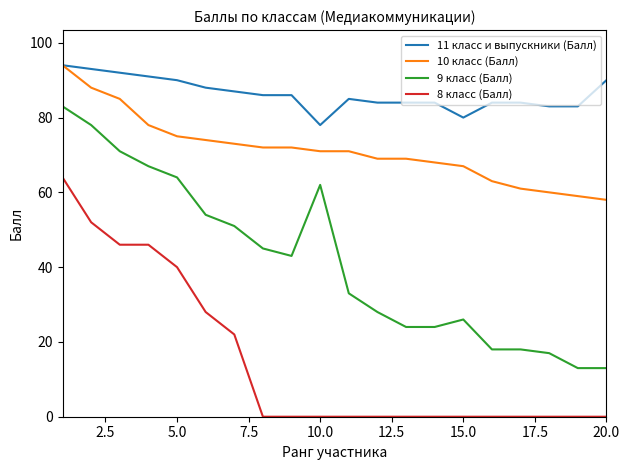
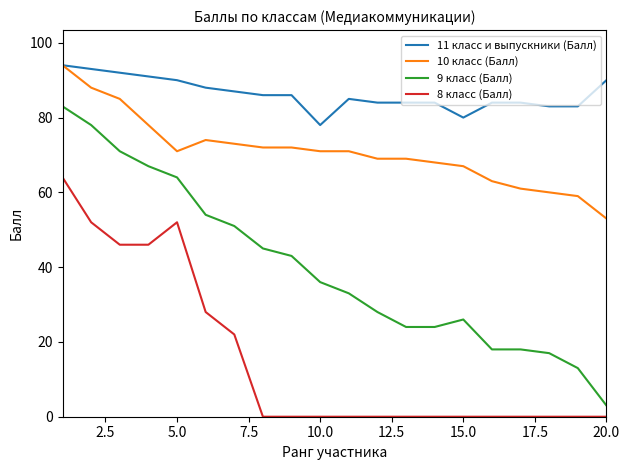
10 класс (Балл), 5.0: 75 -> 71
8 класс (Балл), 5.0: 40 -> 52
9 класс (Балл), 10.0: 62 -> 36
10 класс (Балл), 20.0: 58 -> 53
9 класс (Балл), 20.0: 13 -> 3
